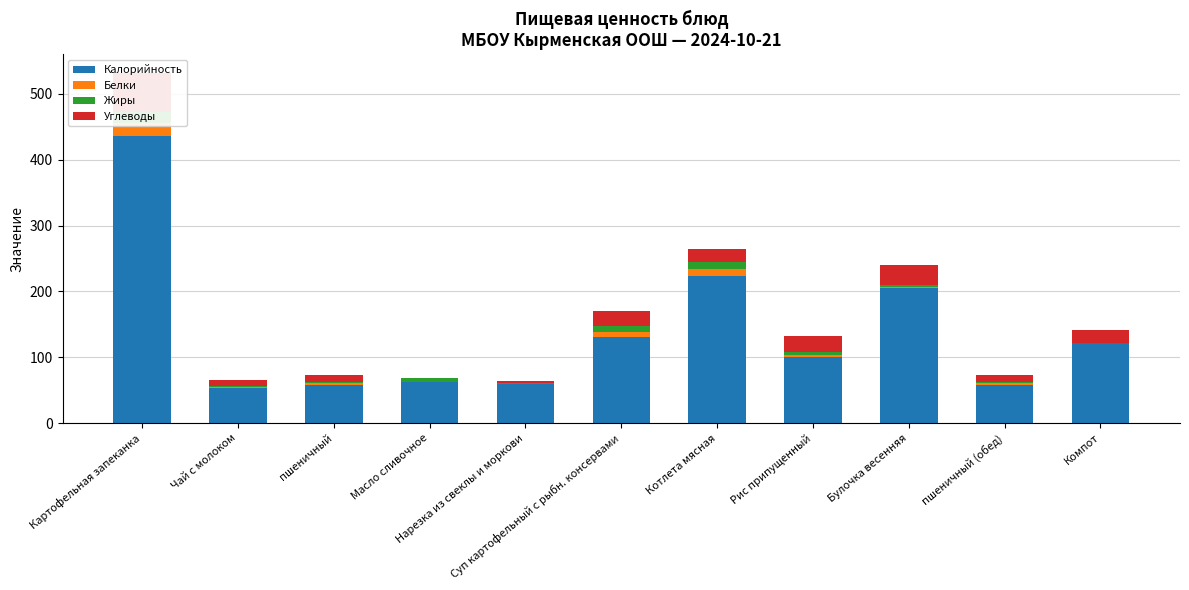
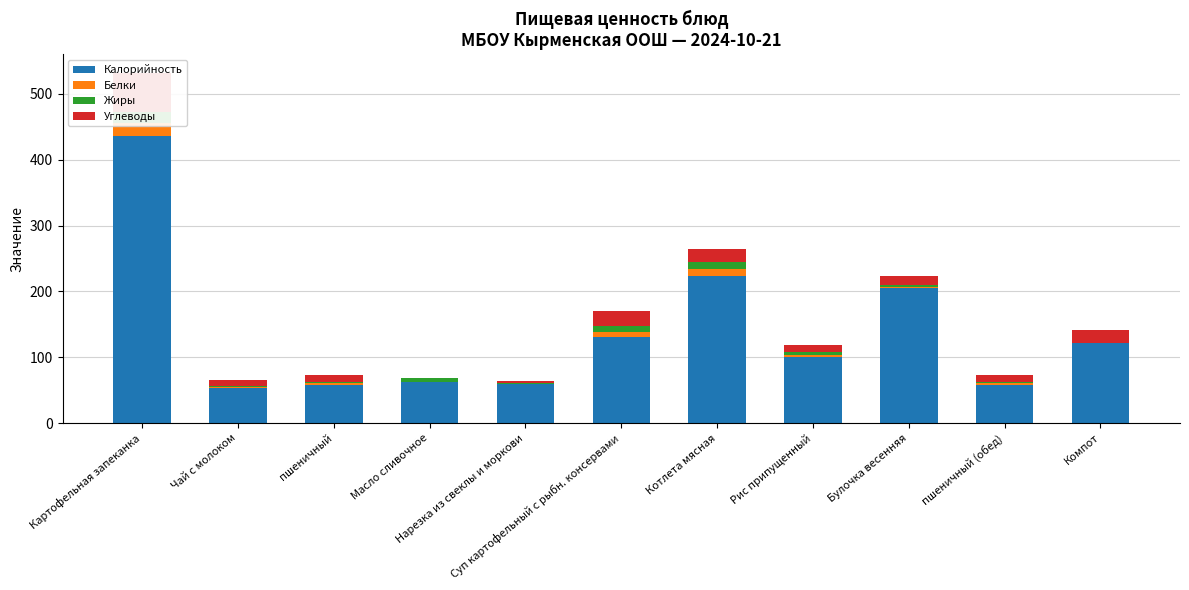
Углеводы, Рис припущенный: 20 -> 10
Углеводы, Булочка весенняя: 30 -> 10
